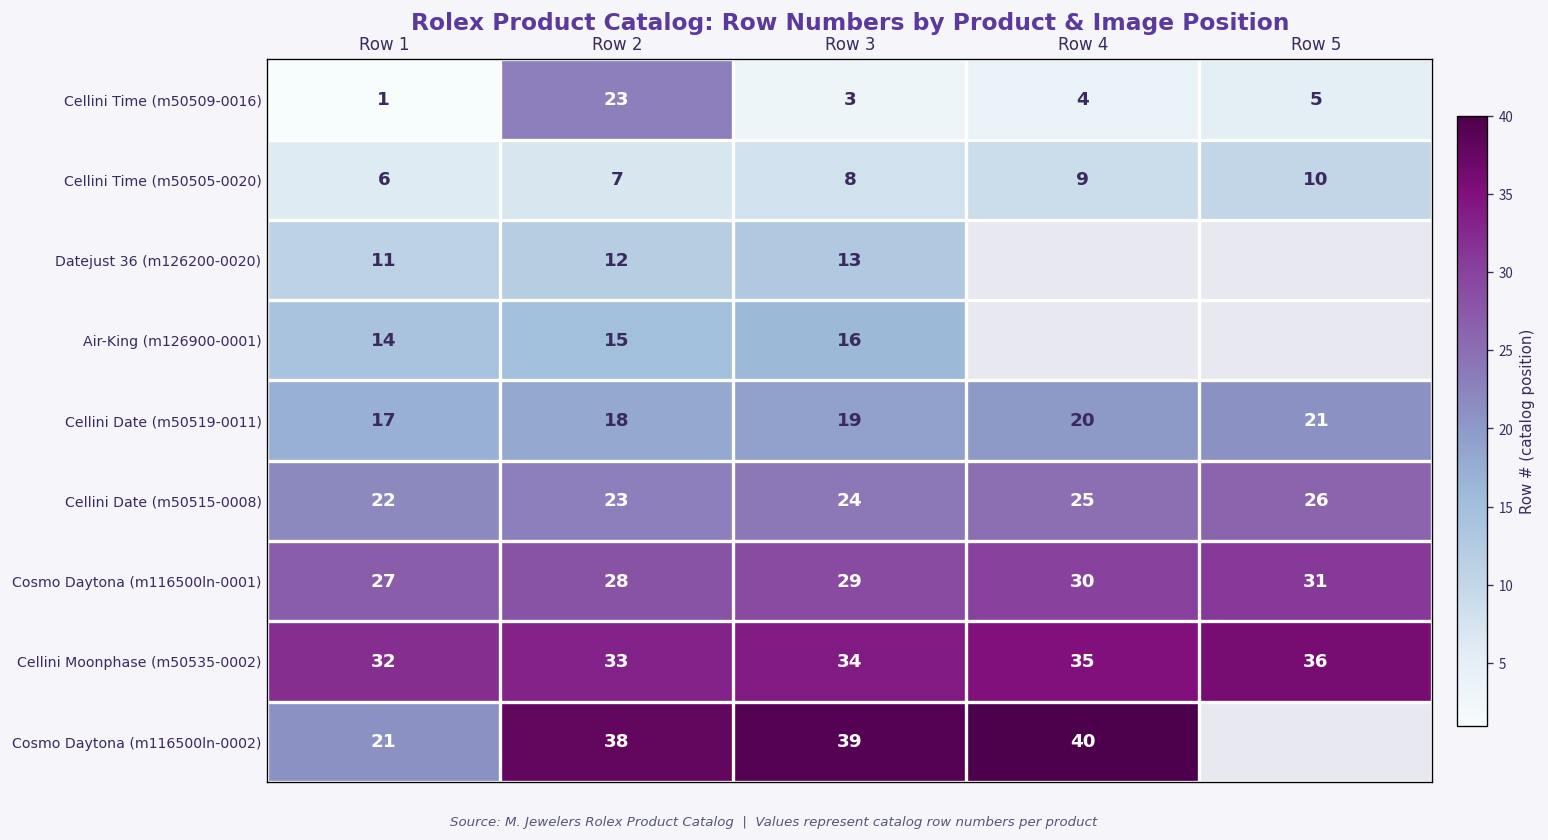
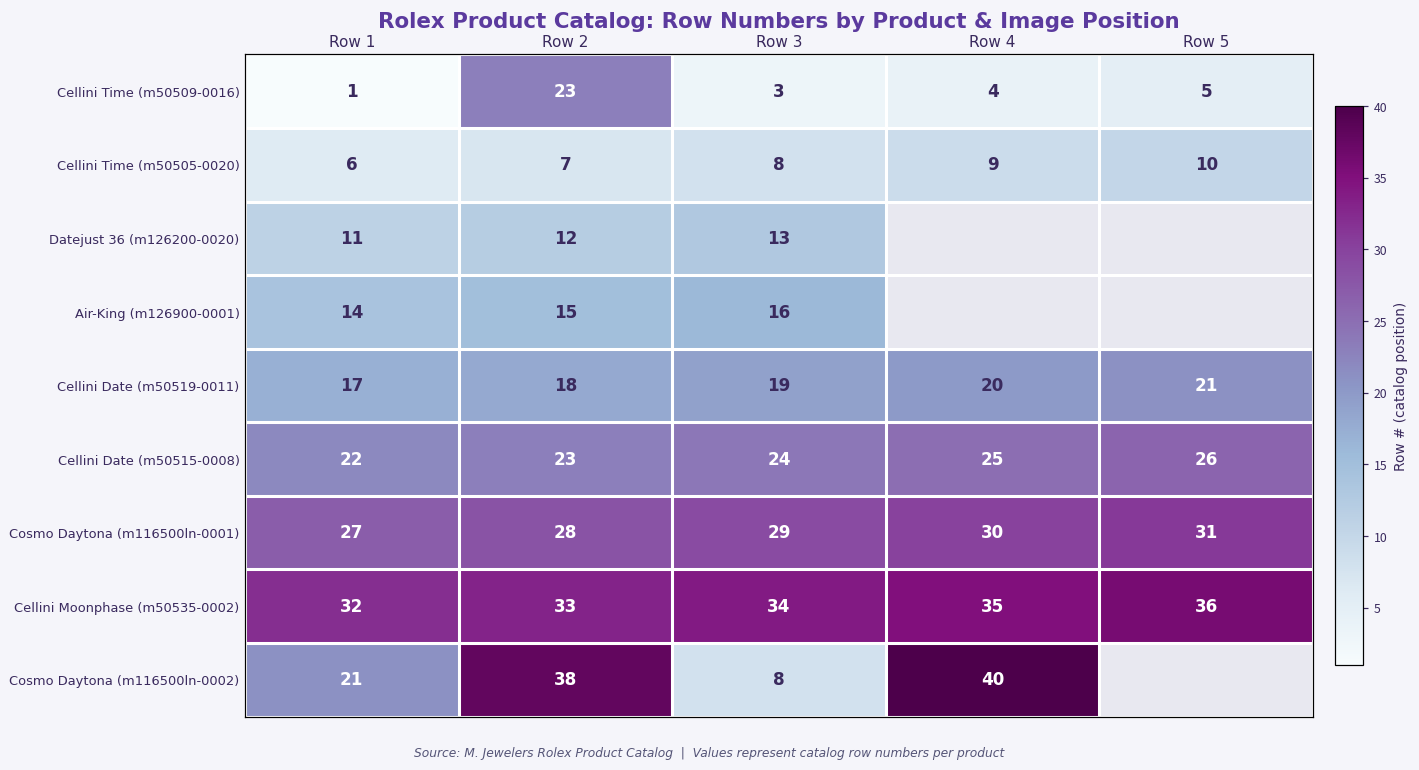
Cosmo Daytona (m116500ln-0002), Row 3: 39 -> 8
